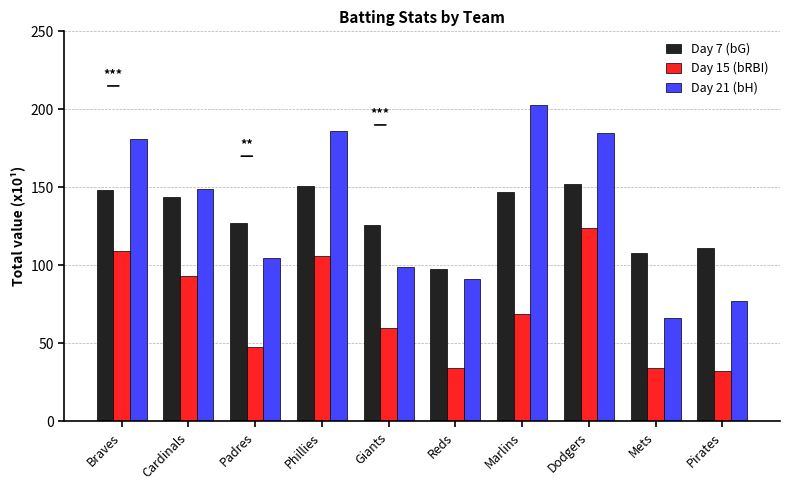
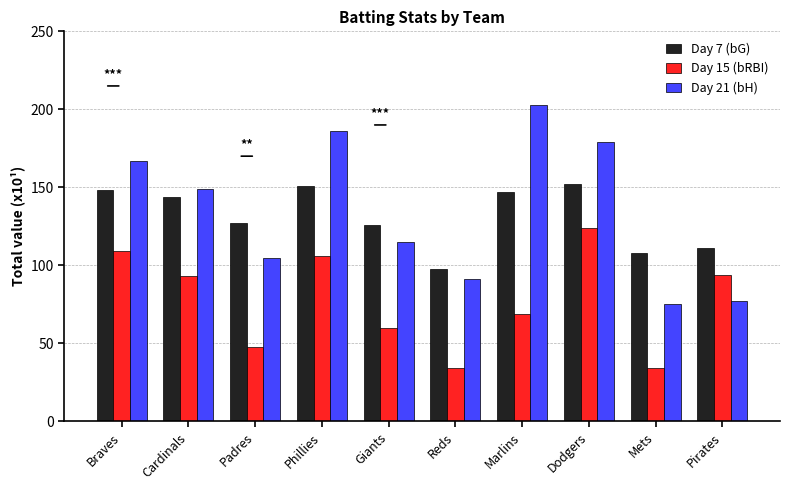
Day 21 (bH), Braves: 181 -> 167
Day 21 (bH), Giants: 99 -> 115
Day 21 (bH), Dodgers: 185 -> 179
Day 21 (bH), Mets: 66 -> 75
Day 15 (bRBI), Pirates: 32 -> 94
